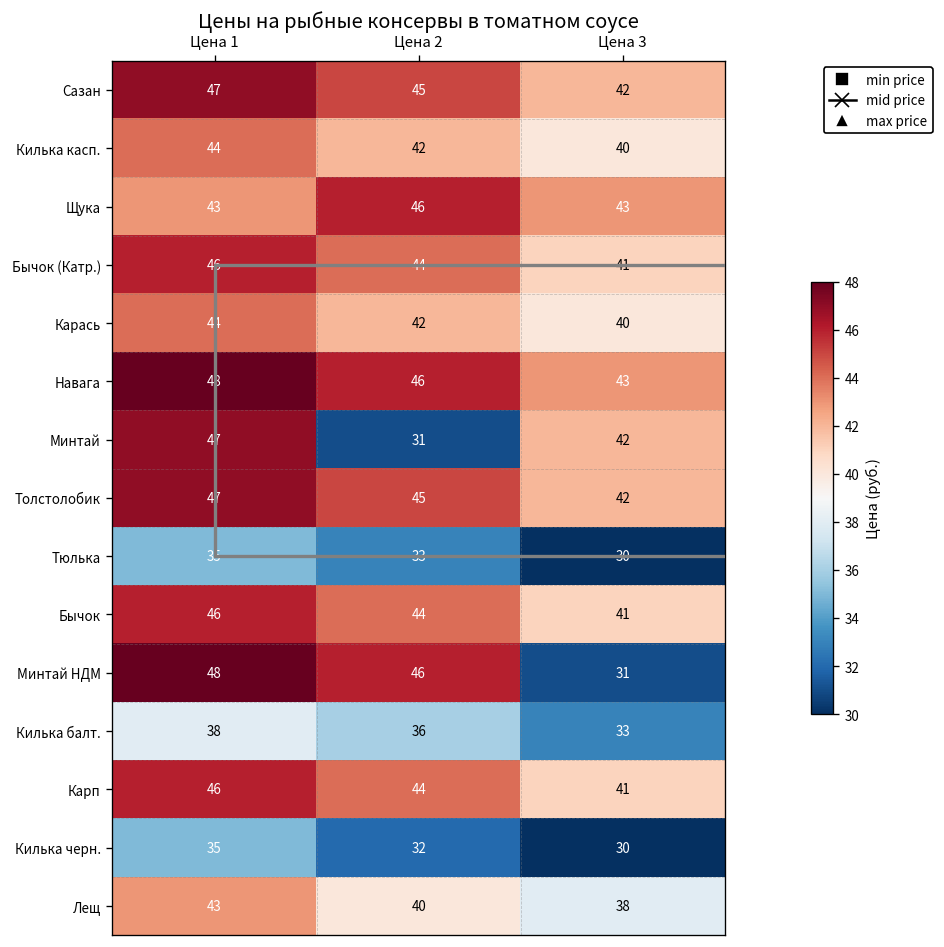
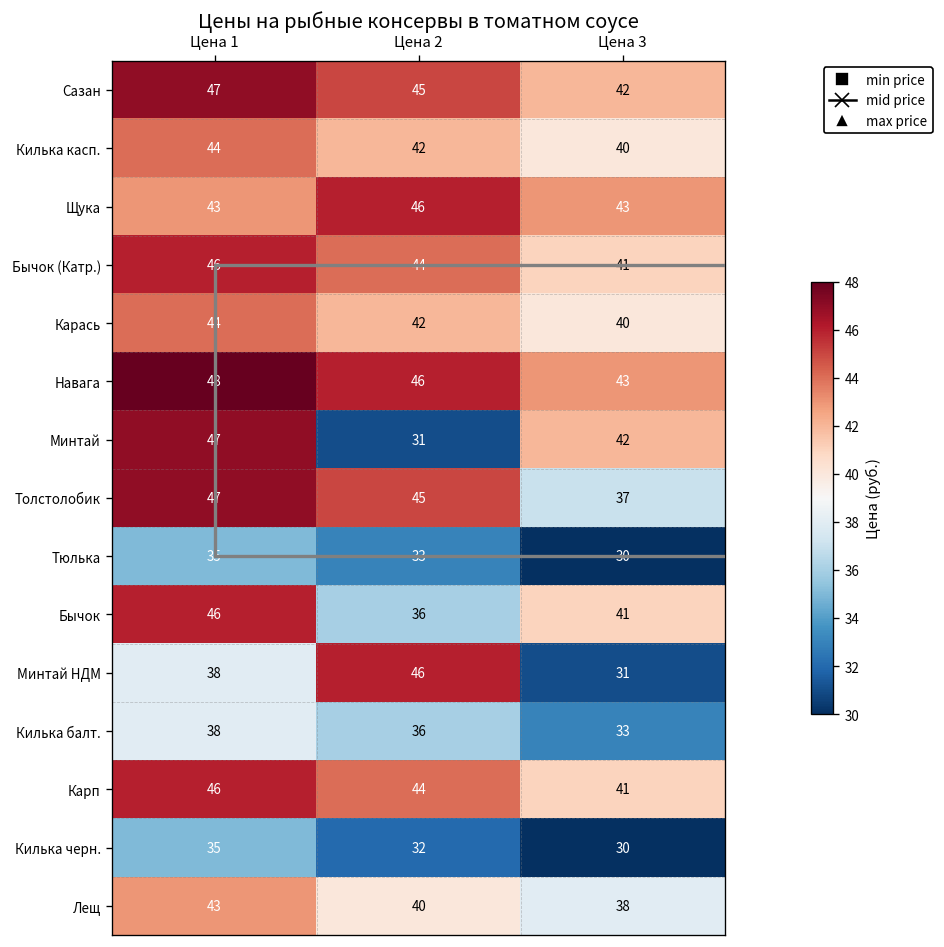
Толстолобик, Цена 3: 42 -> 37
Бычок, Цена 2: 44 -> 36
Минтай НДМ, Цена 1: 48 -> 38
